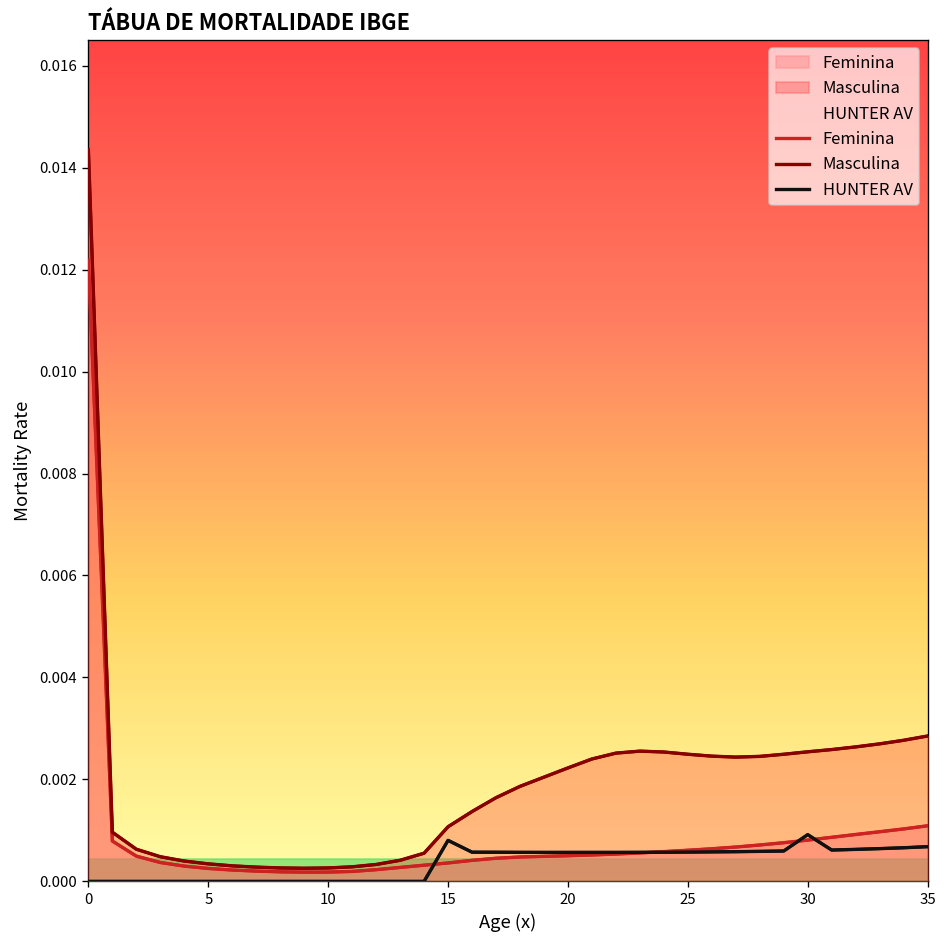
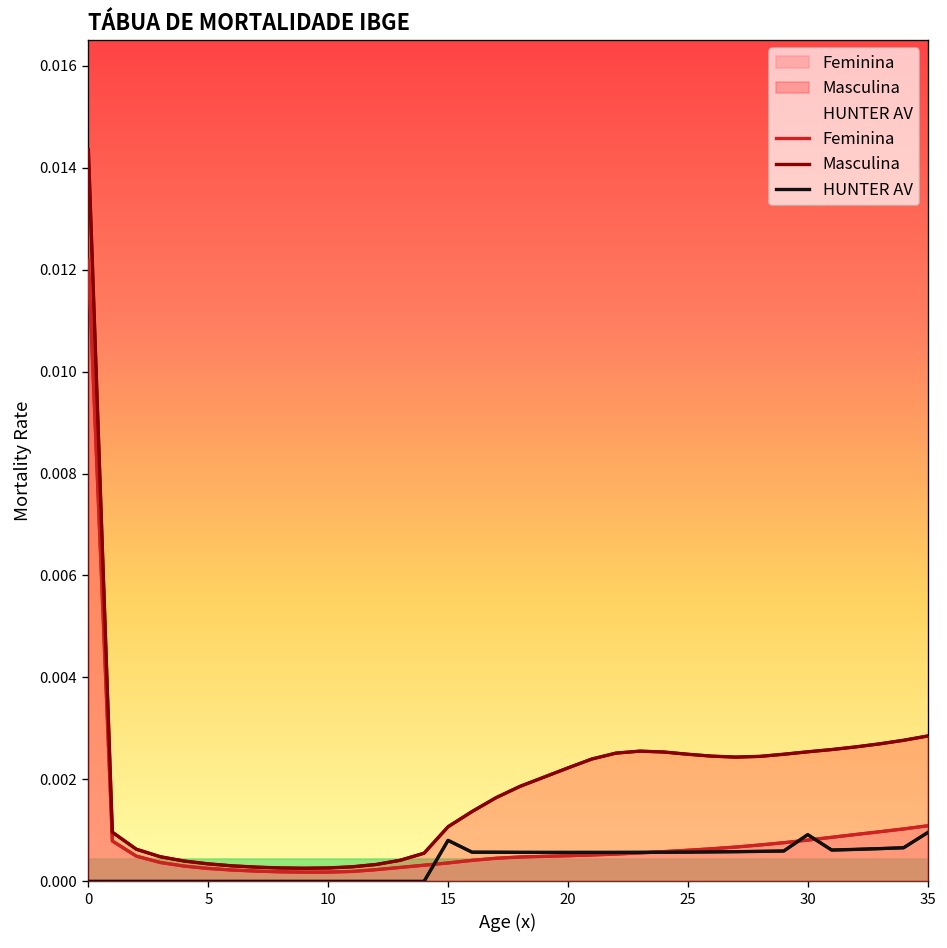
HUNTER AV, 35: 0.0007 -> 0.0010
